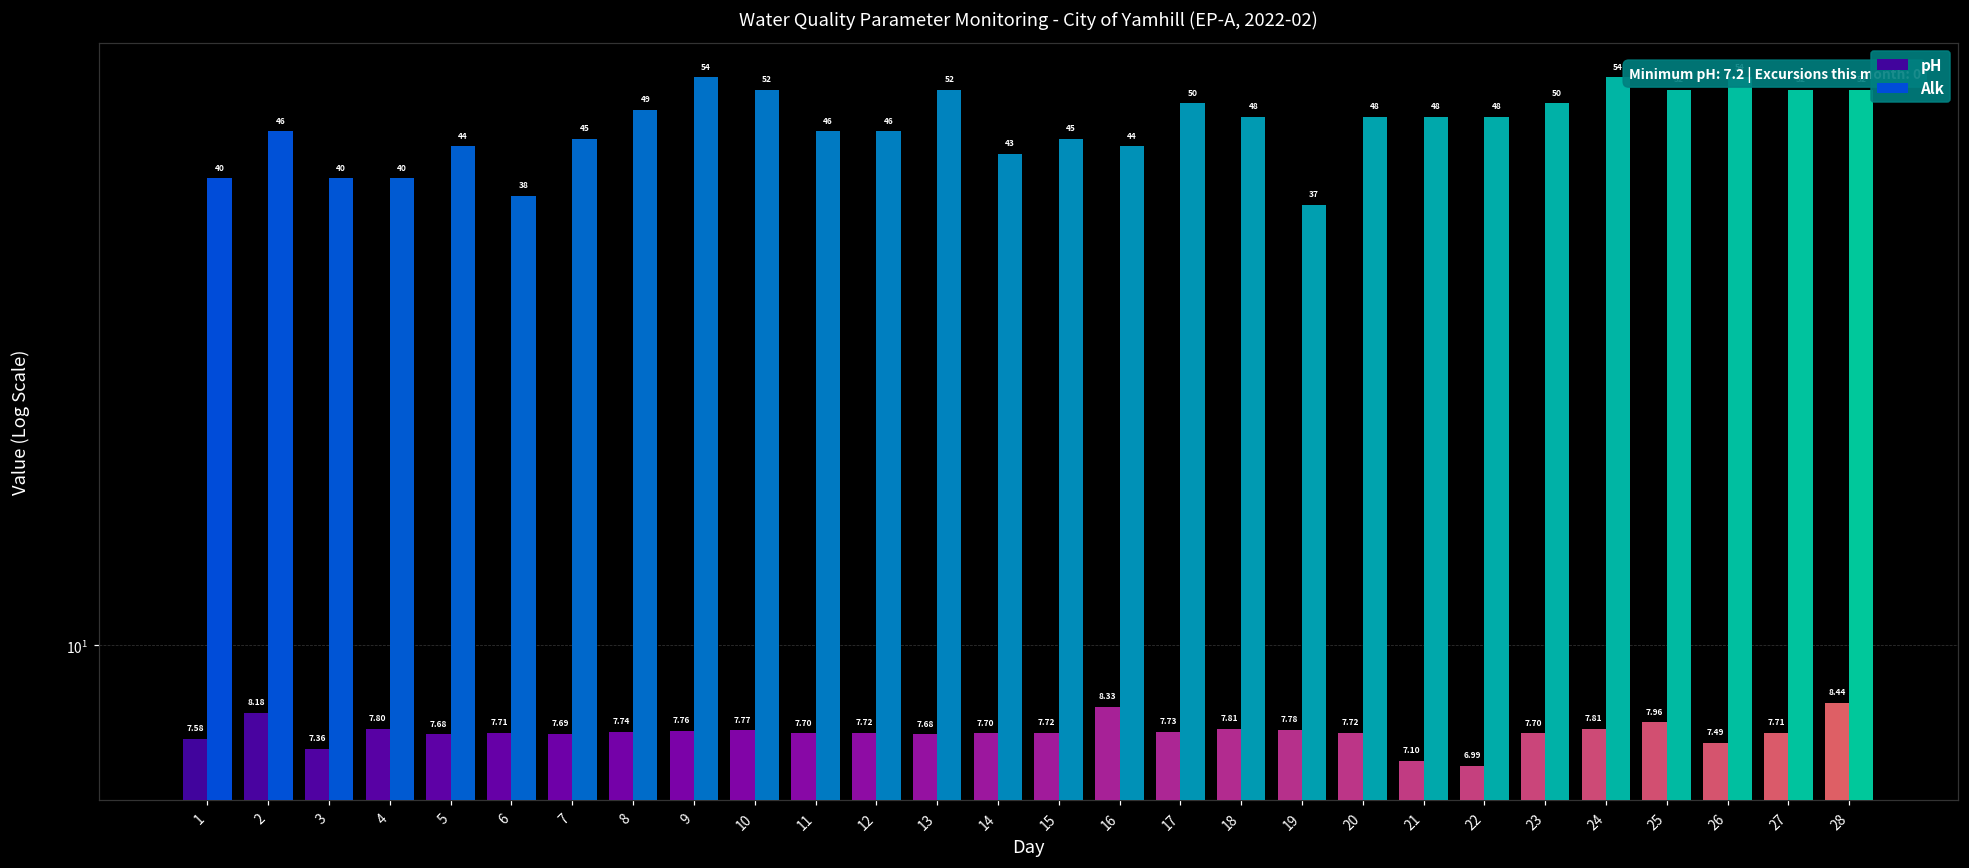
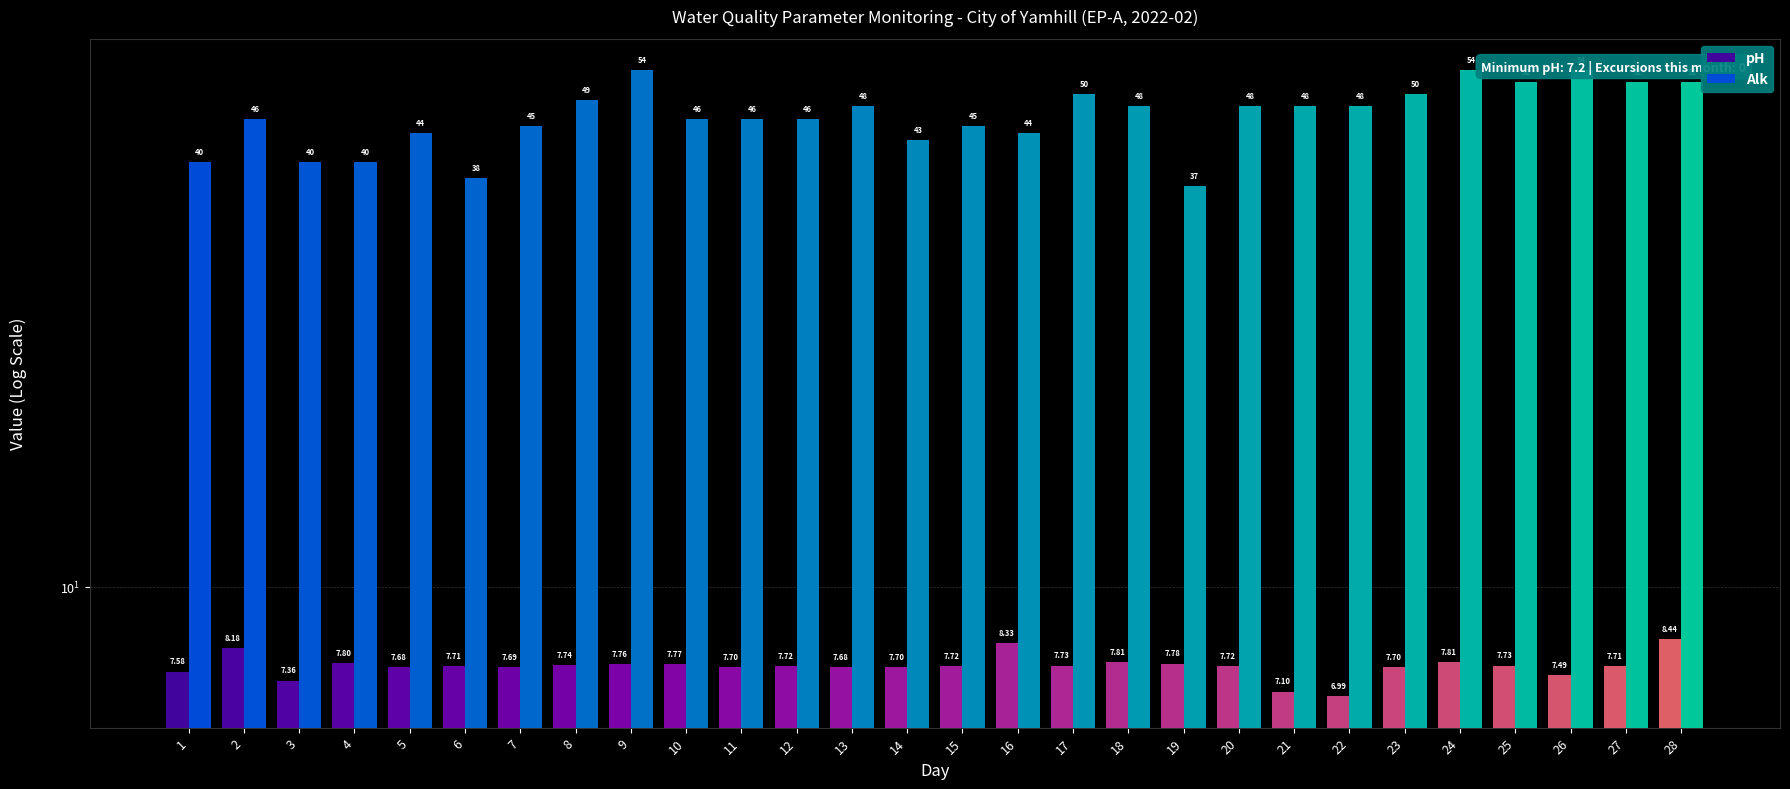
Alk, 10: 52 -> 46
Alk, 13: 52 -> 48
pH, 25: 7.96 -> 7.73
